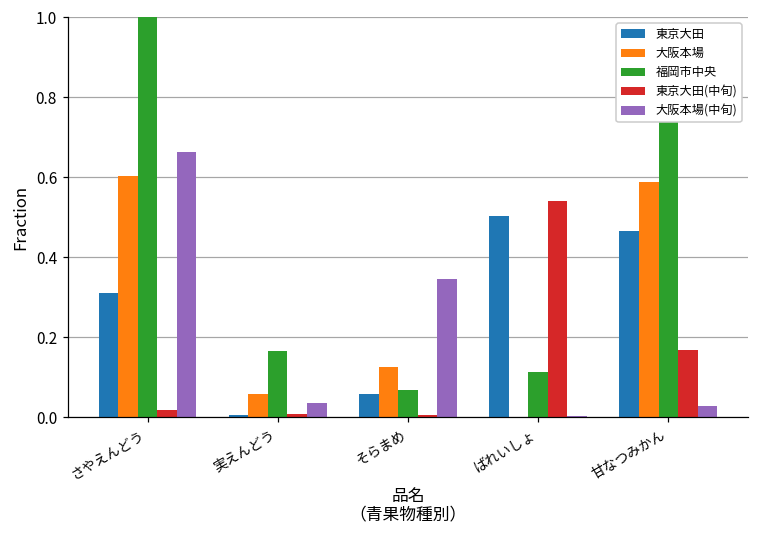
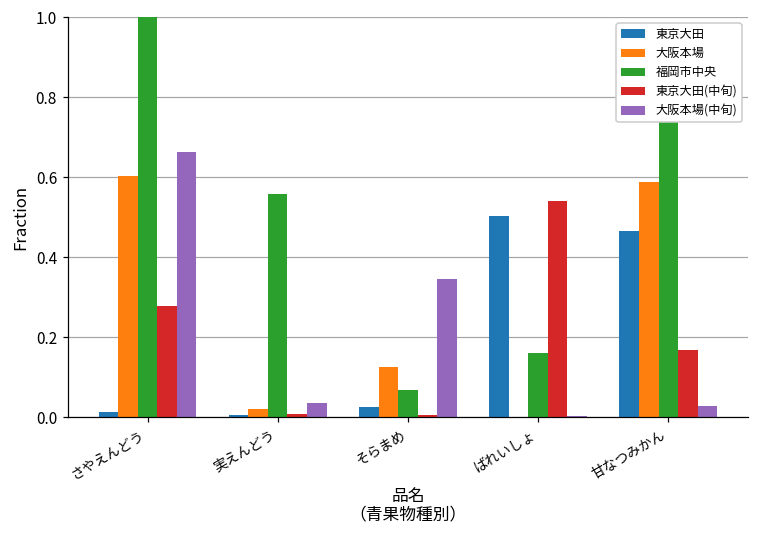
東京大田, さやえんどう: 0.31 -> 0.01
東京大田(中旬), さやえんどう: 0.02 -> 0.28
大阪本場, 実えんどう: 0.06 -> 0.02
福岡市中央, 実えんどう: 0.17 -> 0.56
東京大田, そらまめ: 0.06 -> 0.03
福岡市中央, ばれいしょ: 0.11 -> 0.16
